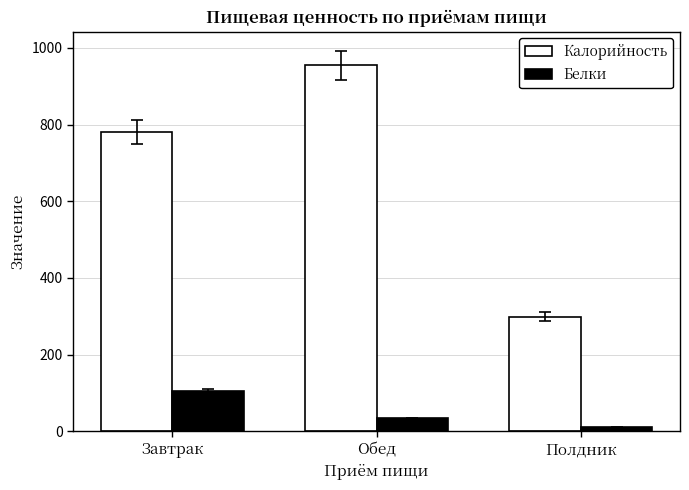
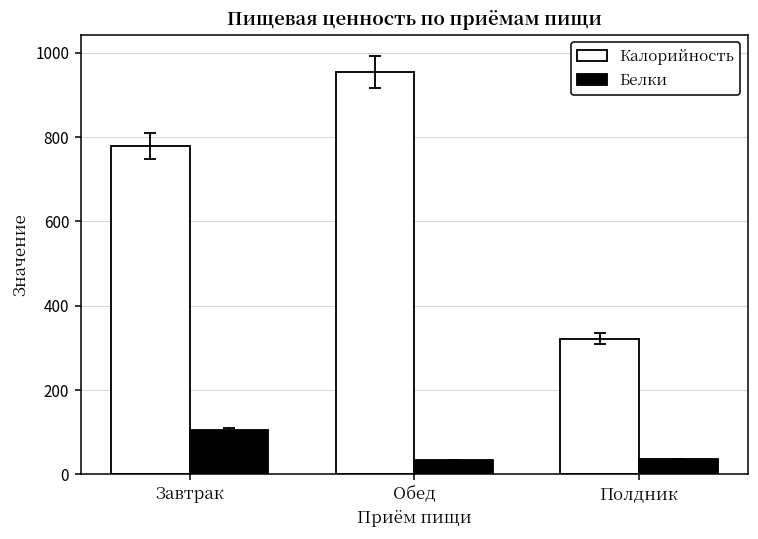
Калорийность, Полдник: 300 -> 320
Белки, Полдник: 10 -> 40
